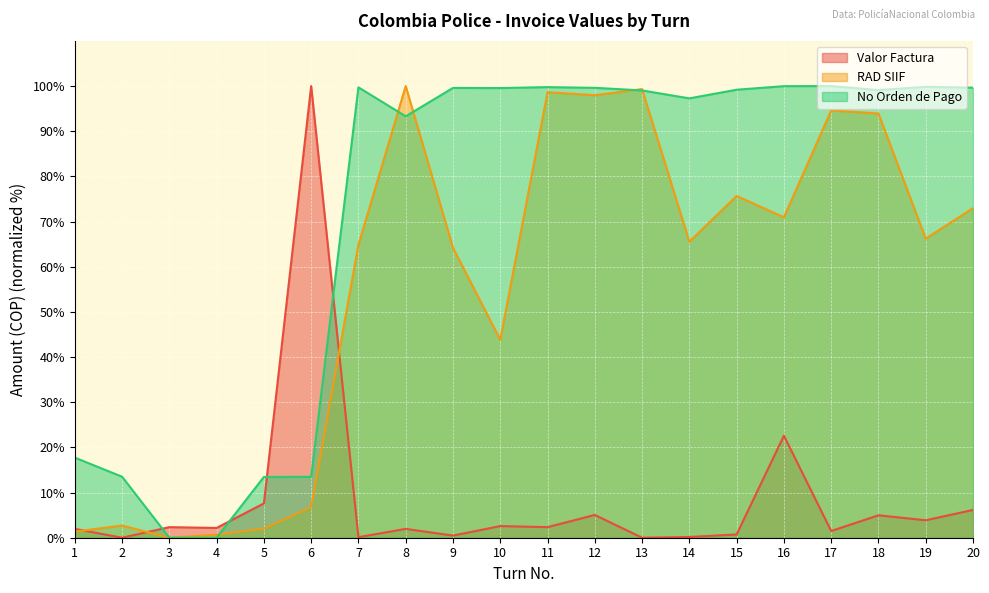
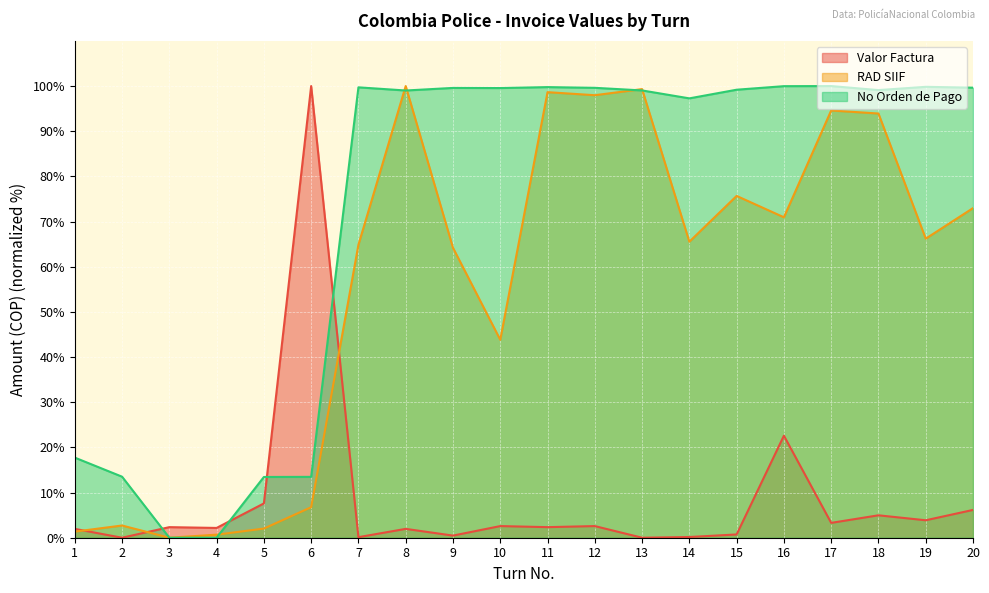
No Orden de Pago, 8: 93% -> 99%
Valor Factura, 12: 5% -> 3%
Valor Factura, 17: 1% -> 3%
